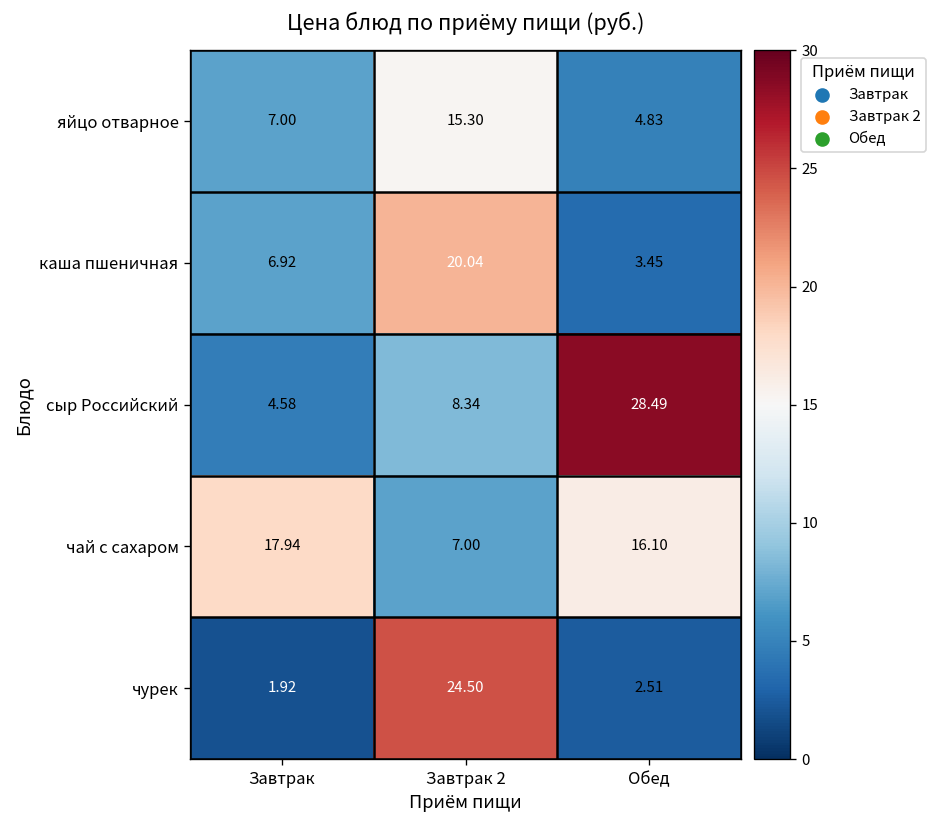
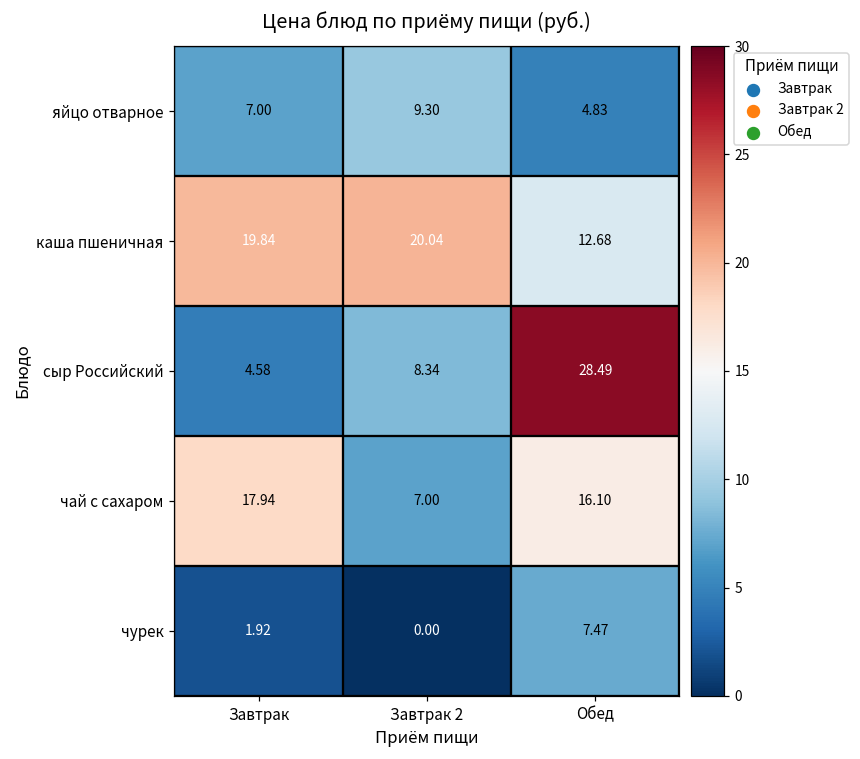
яйцо отварное, Завтрак 2: 15.30 -> 9.30
каша пшеничная, Завтрак: 6.92 -> 19.84
каша пшеничная, Обед: 3.45 -> 12.68
чурек, Завтрак 2: 24.50 -> 0.00
чурек, Обед: 2.51 -> 7.47
